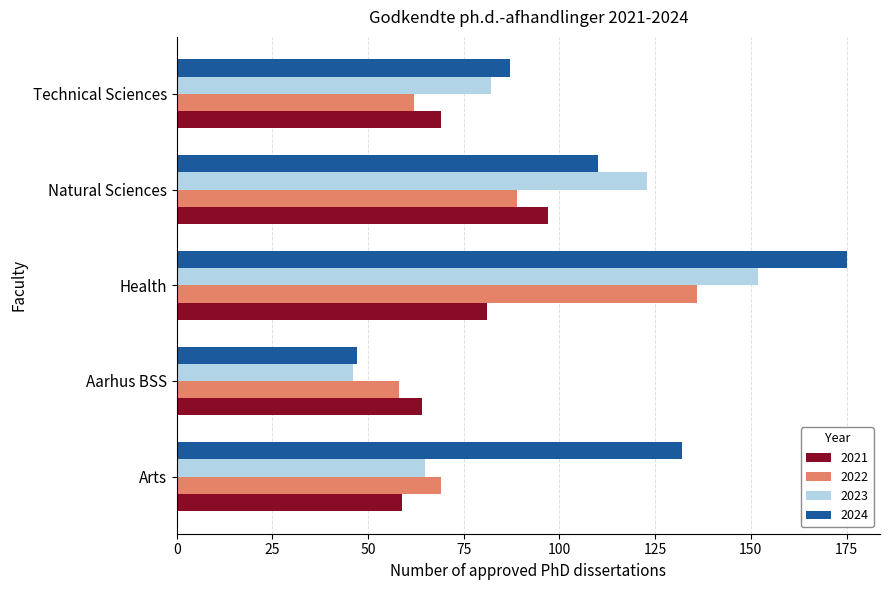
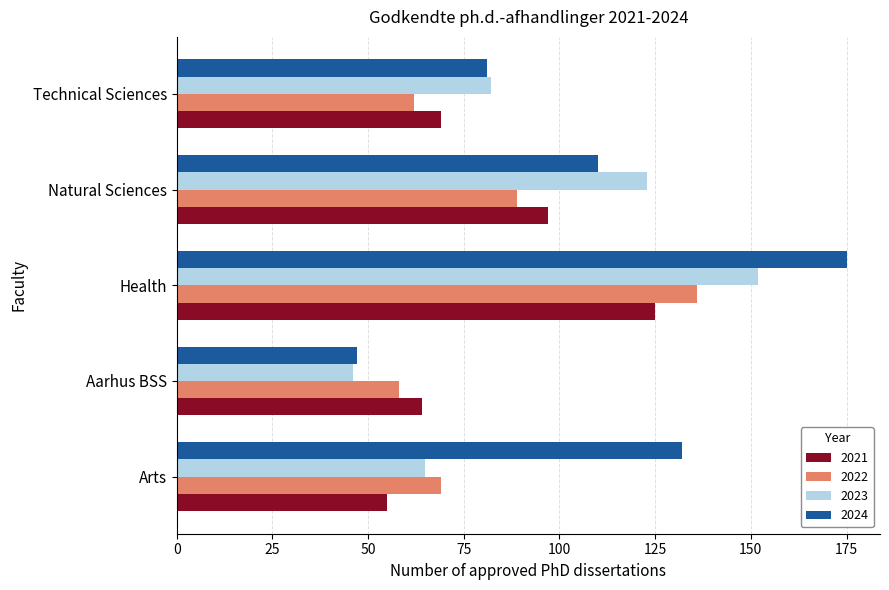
2024, Technical Sciences: 87 -> 81
2021, Health: 81 -> 125
2021, Arts: 59 -> 55
